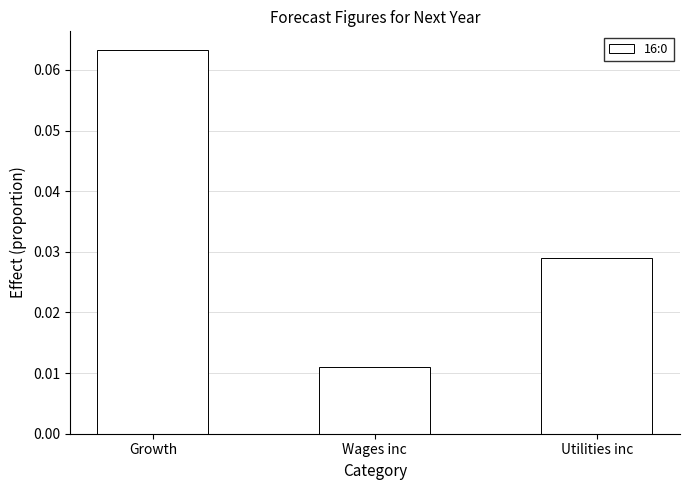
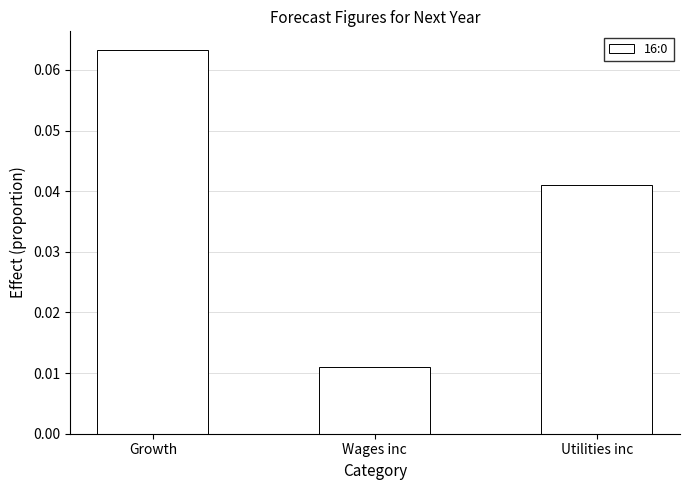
Utilities inc: 0.029 -> 0.041
